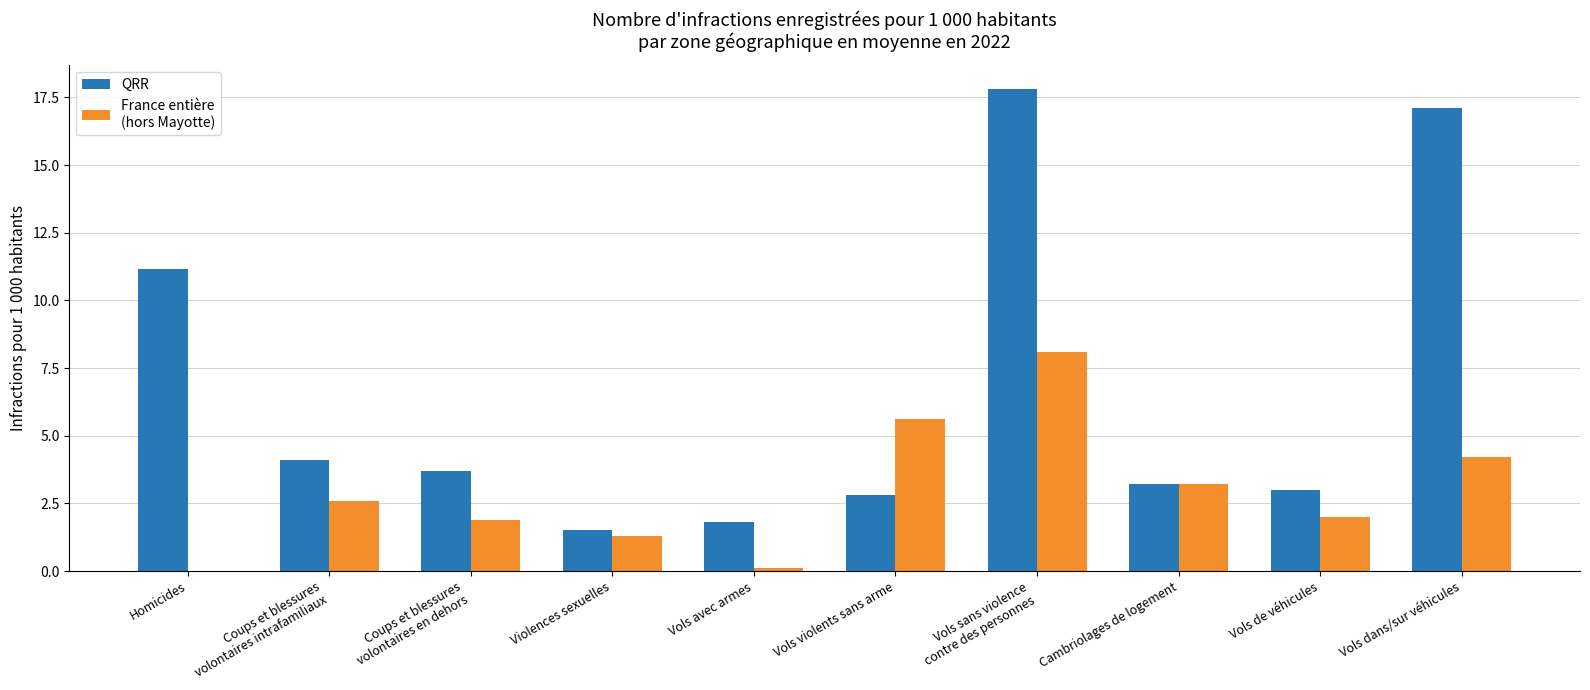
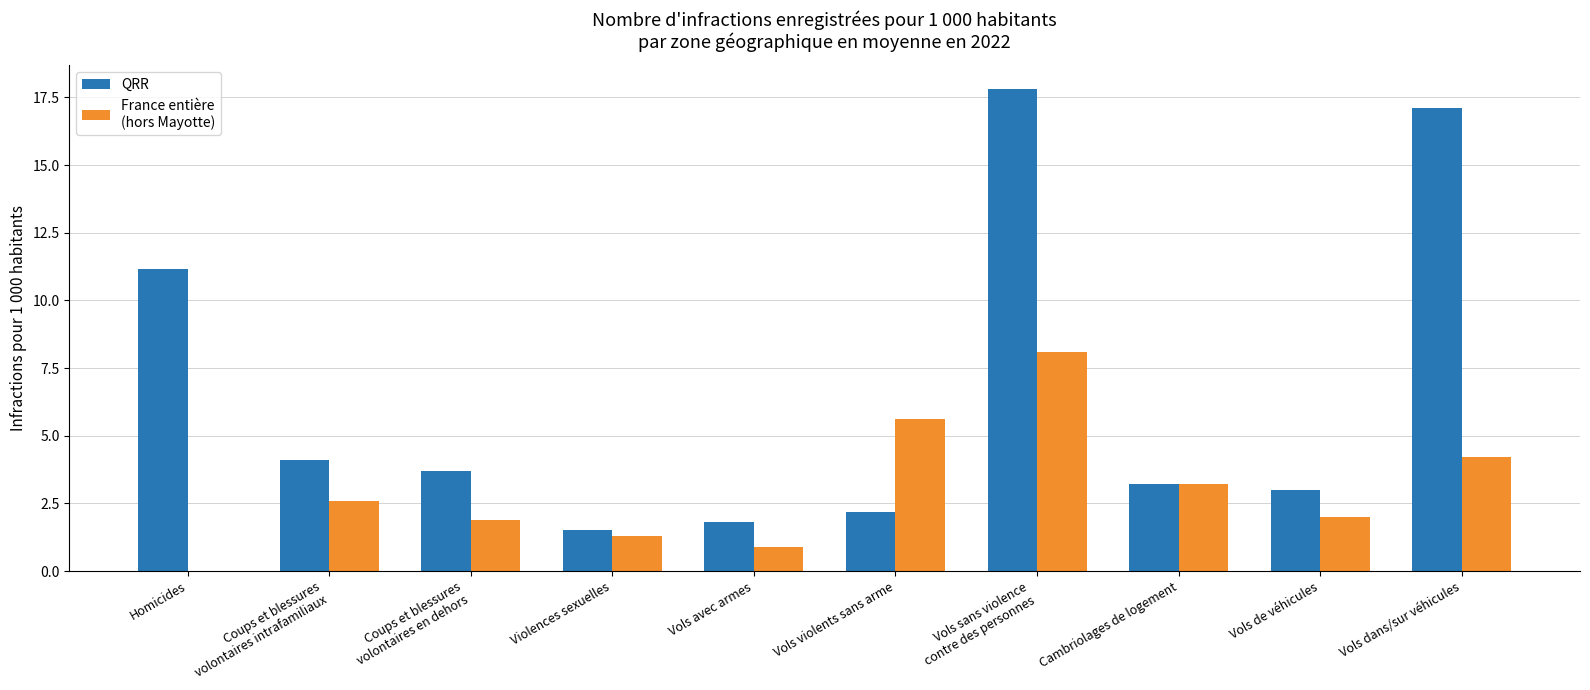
France entière (hors Mayotte), Vols avec armes: 0.1 -> 0.9
QRR, Vols violents sans arme: 2.8 -> 2.2
